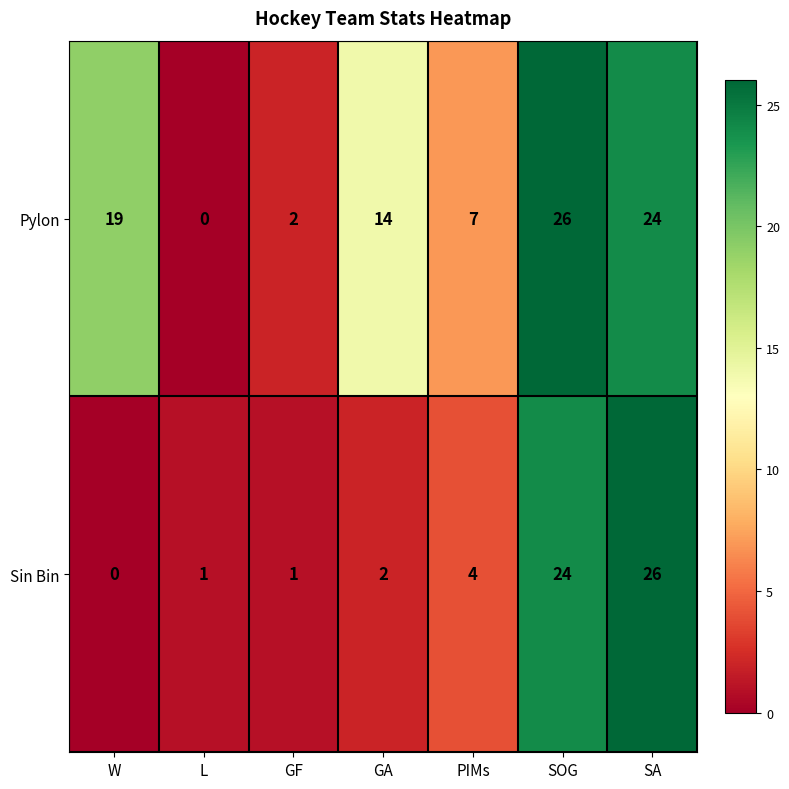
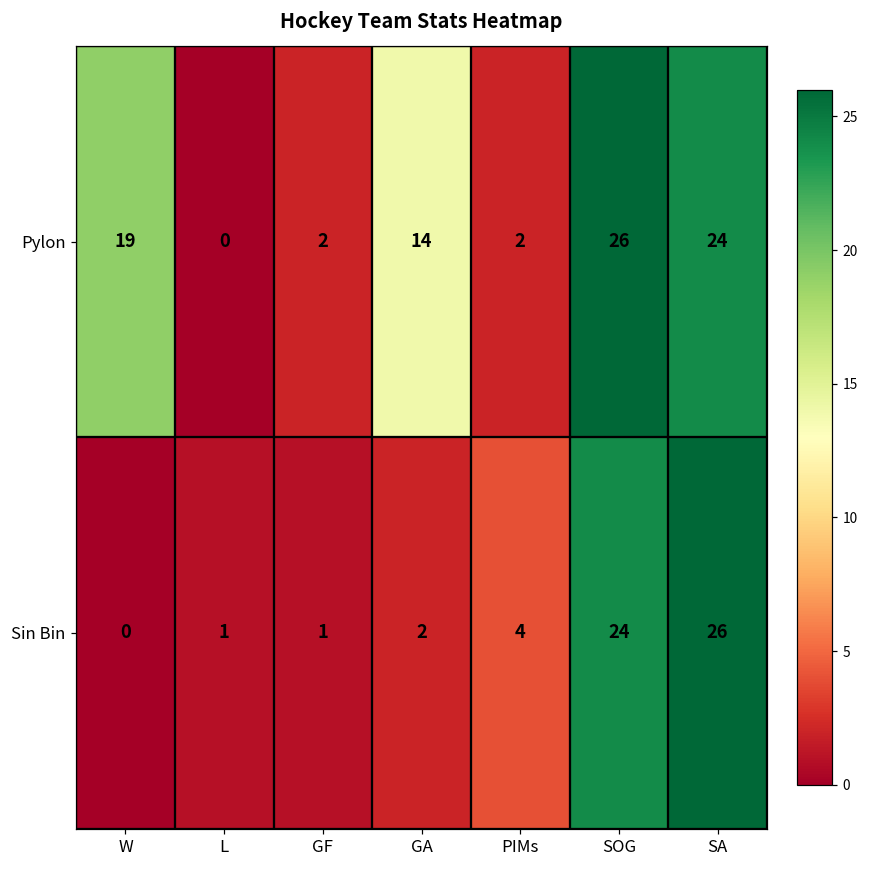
Pylon, PIMs: 7 -> 2
